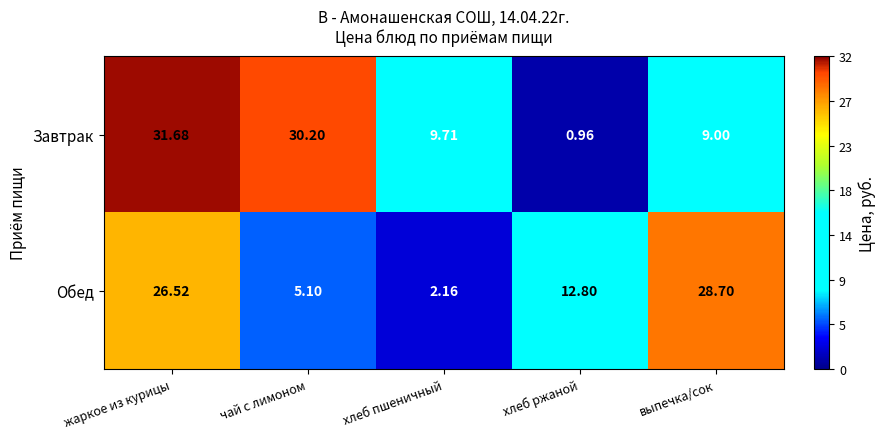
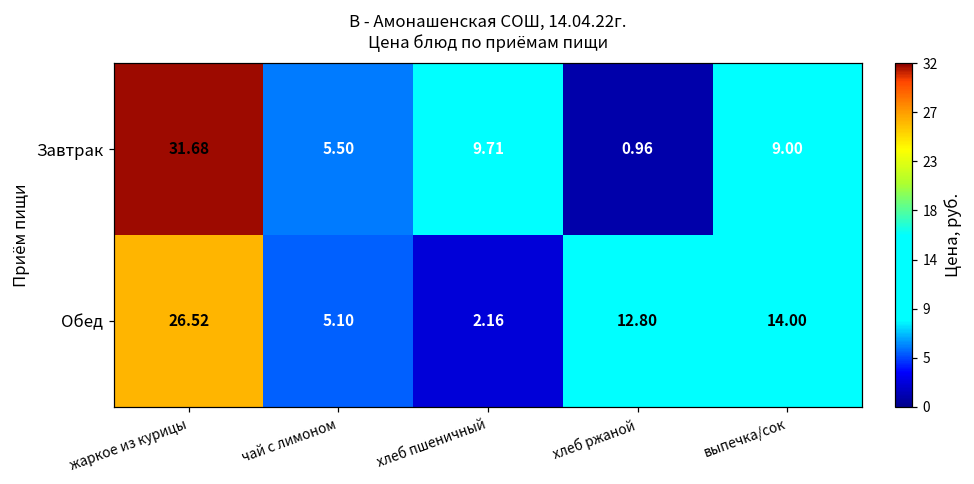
Завтрак, чай с лимоном: 30.20 -> 5.50
Обед, выпечка/сок: 28.70 -> 14.00
